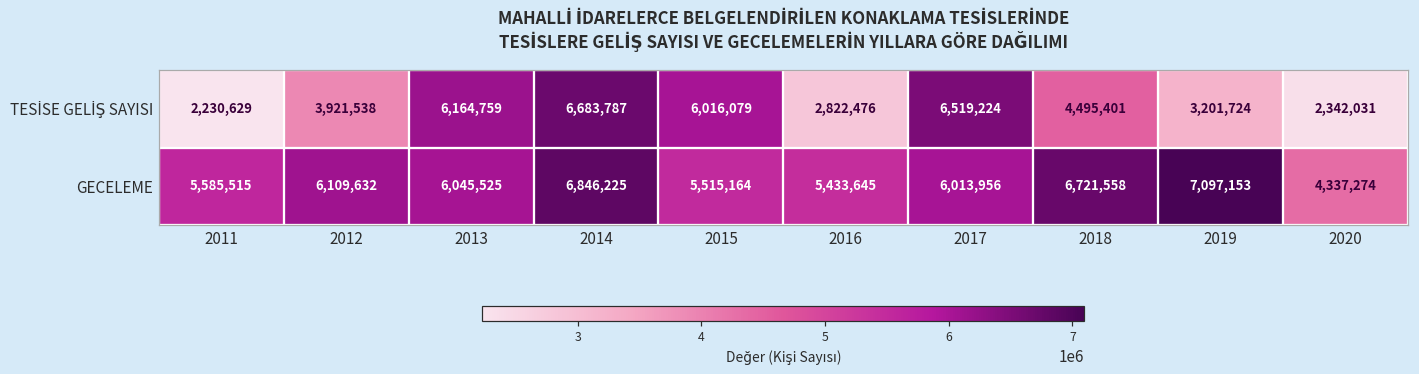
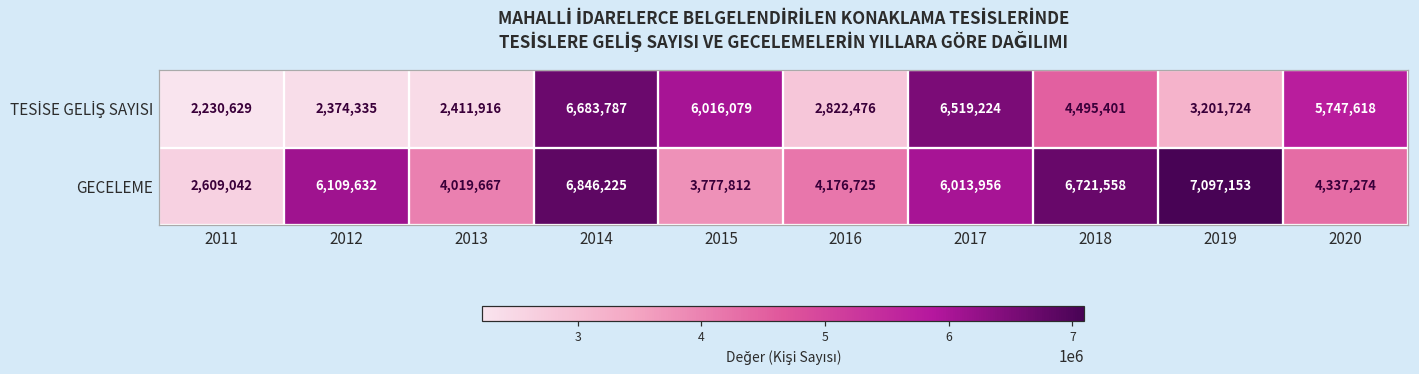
TESİSE GELİŞ SAYISI, 2012: 3,921,538 -> 2,374,335
TESİSE GELİŞ SAYISI, 2013: 6,164,759 -> 2,411,916
TESİSE GELİŞ SAYISI, 2020: 2,342,031 -> 5,747,618
GECELEME, 2011: 5,585,515 -> 2,609,042
GECELEME, 2013: 6,045,525 -> 4,019,667
GECELEME, 2015: 5,515,164 -> 3,777,812
GECELEME, 2016: 5,433,645 -> 4,176,725
